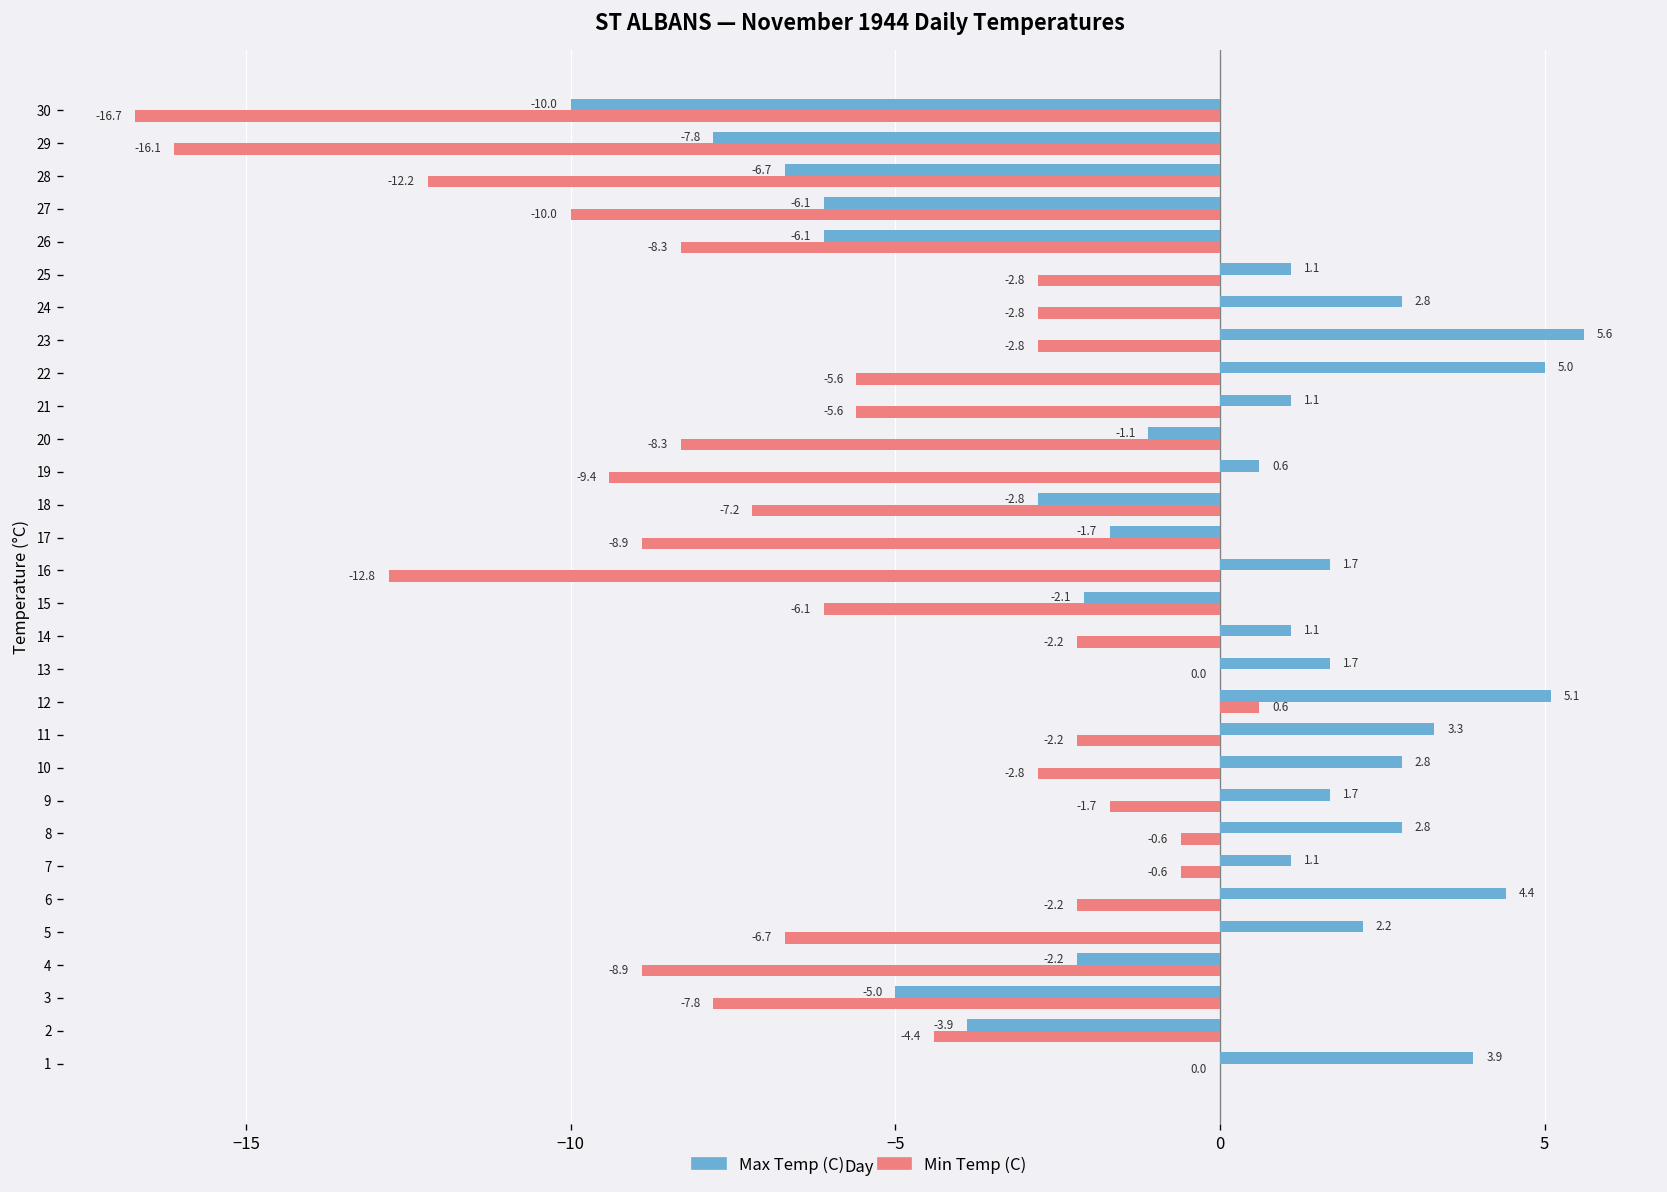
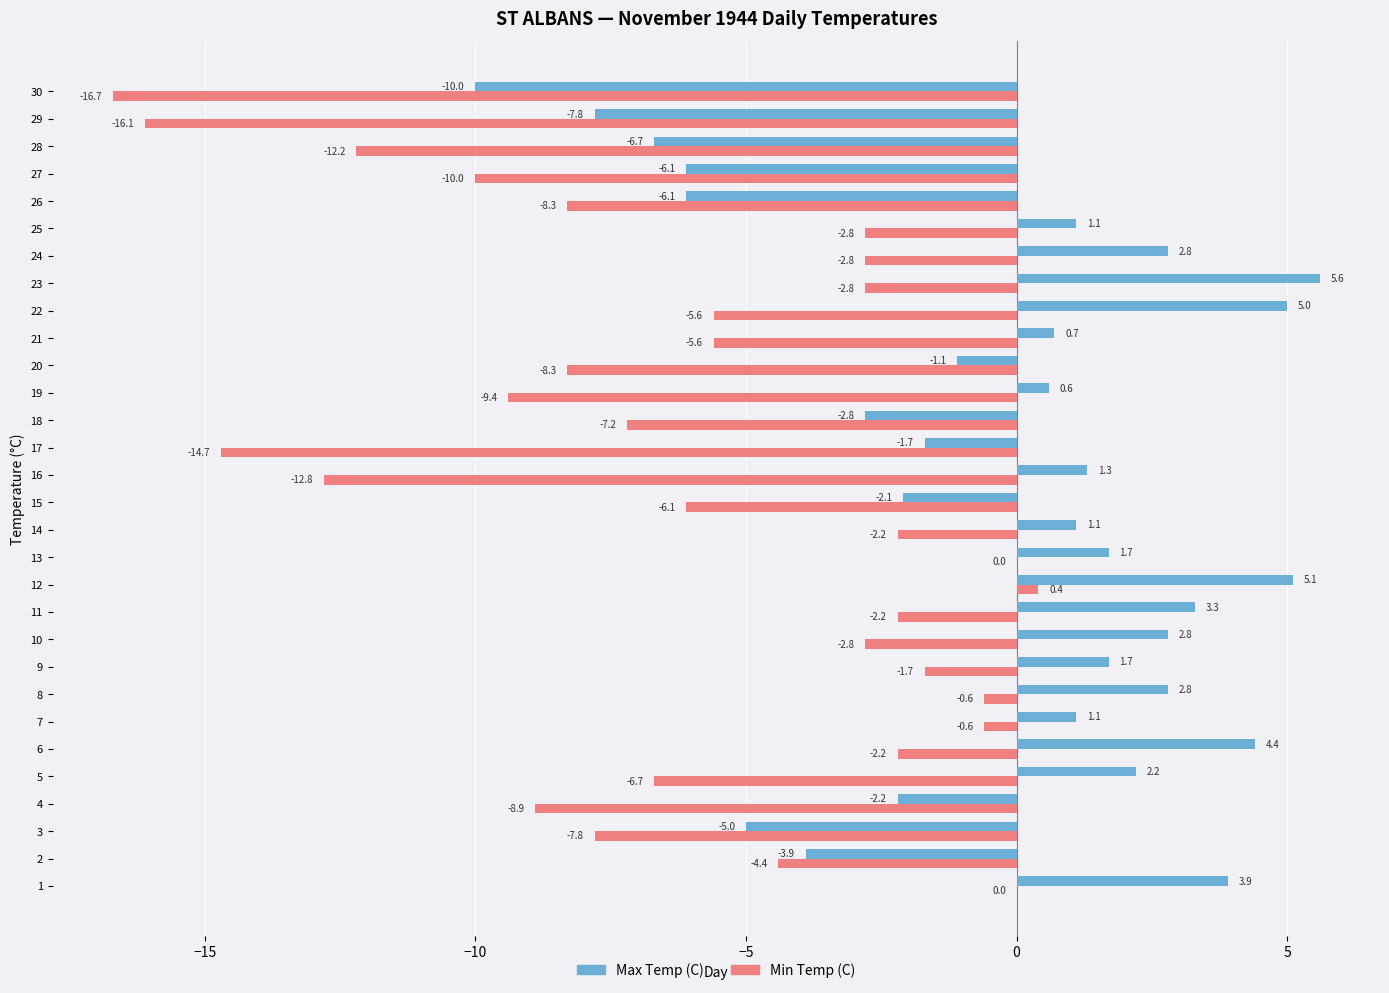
Max Temp (C), 21: 1.1 -> 0.7
Min Temp (C), 17: -8.9 -> -14.7
Max Temp (C), 16: 1.7 -> 1.3
Min Temp (C), 12: 0.6 -> 0.4
